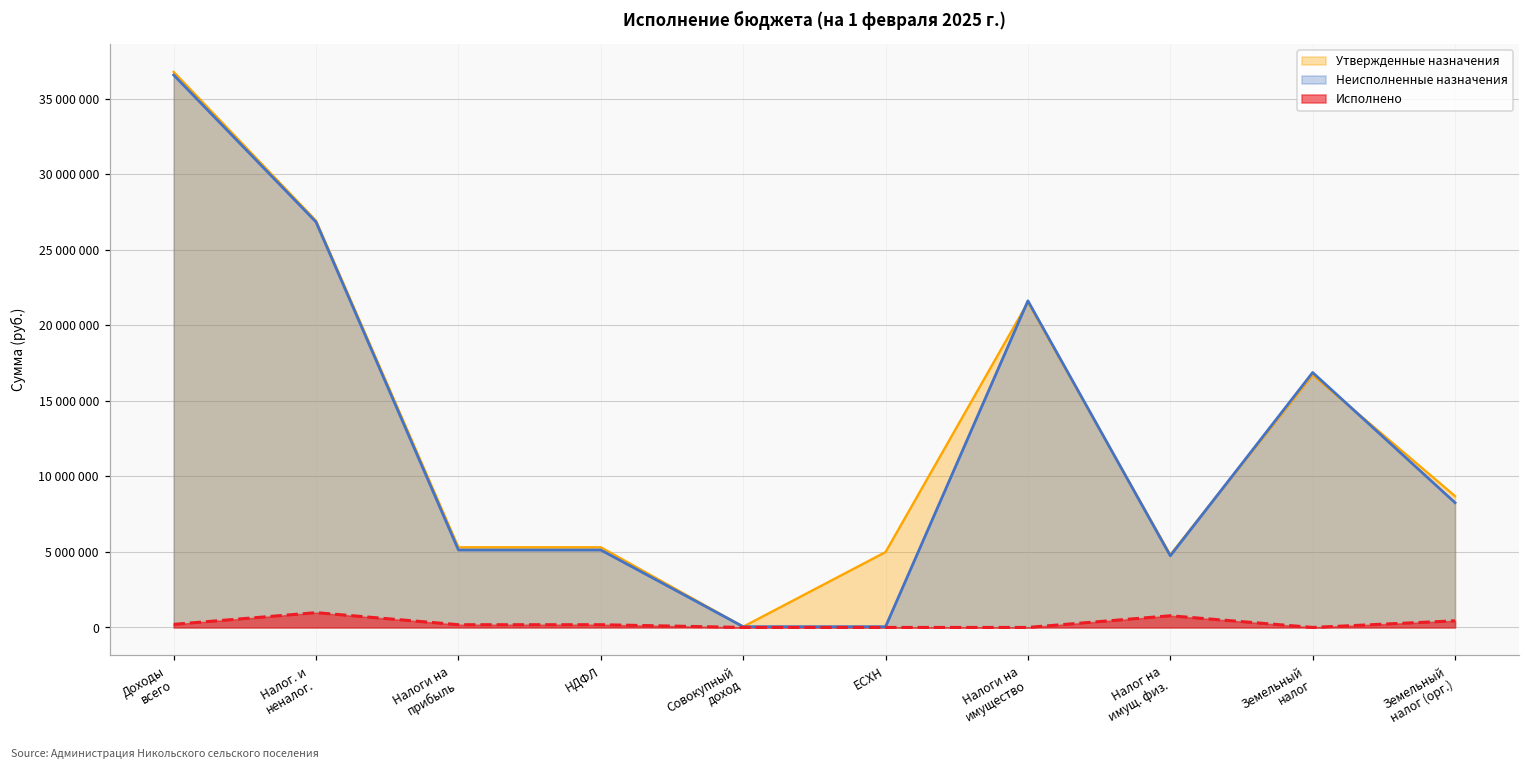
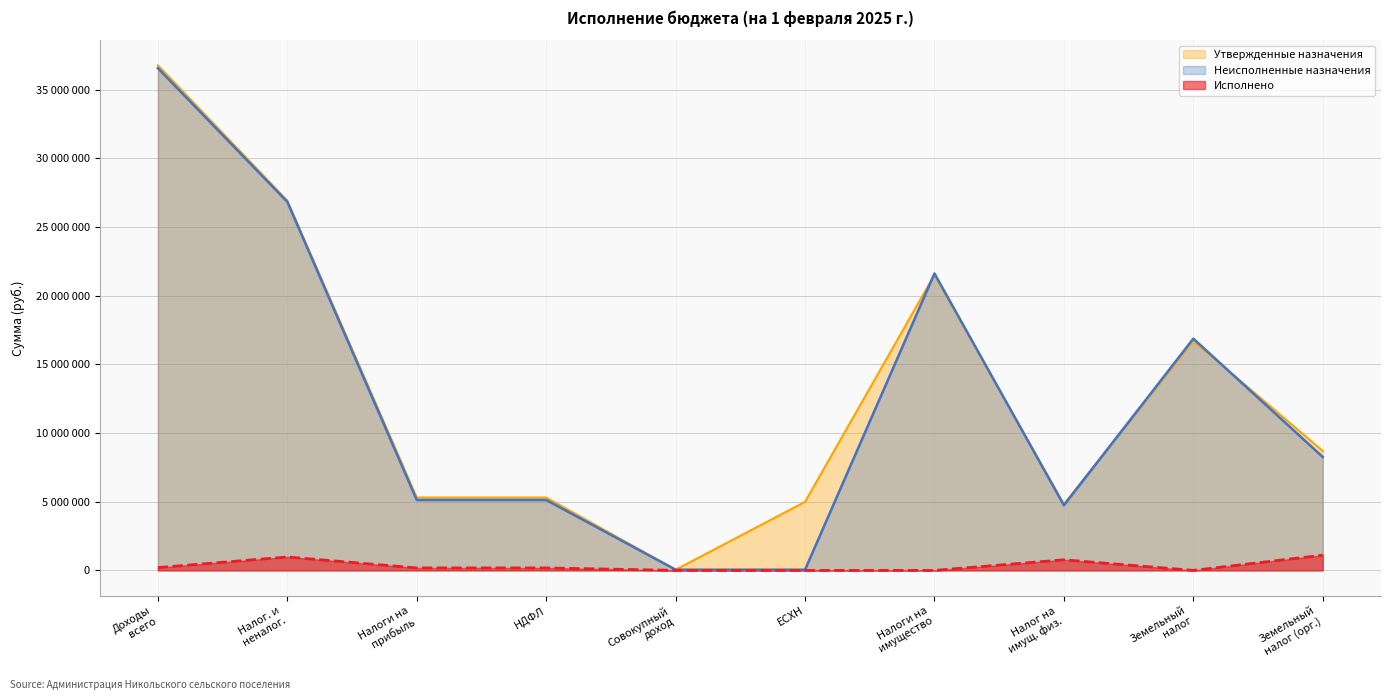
Исполнено, Земельный налог (орг.): 400000 -> 1100000
